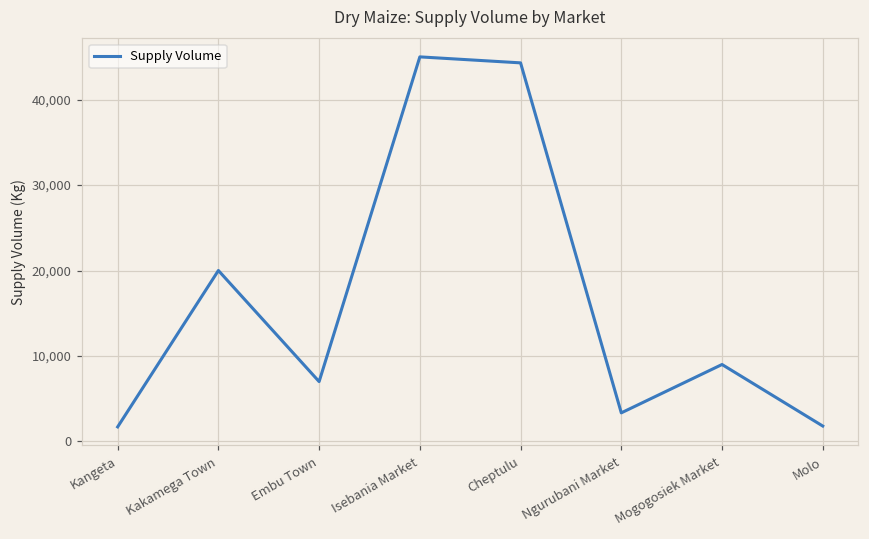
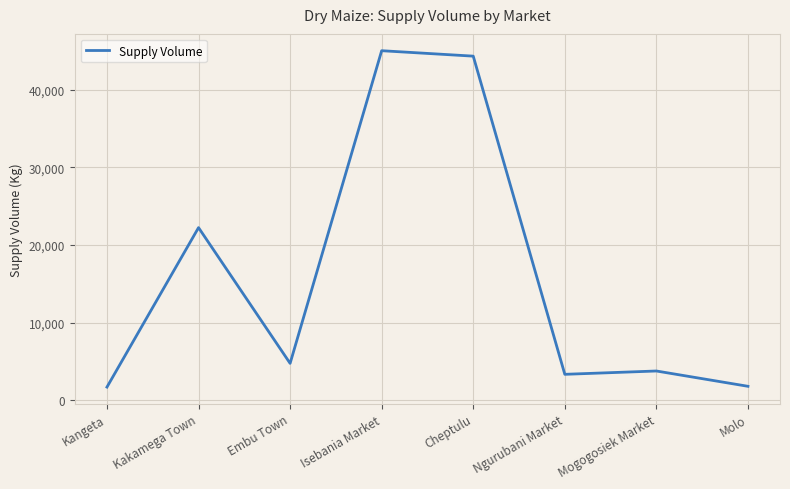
Kakamega Town: 20,000 -> 22,000
Embu Town: 7,000 -> 5,000
Mogogosiek Market: 9,000 -> 4,000
